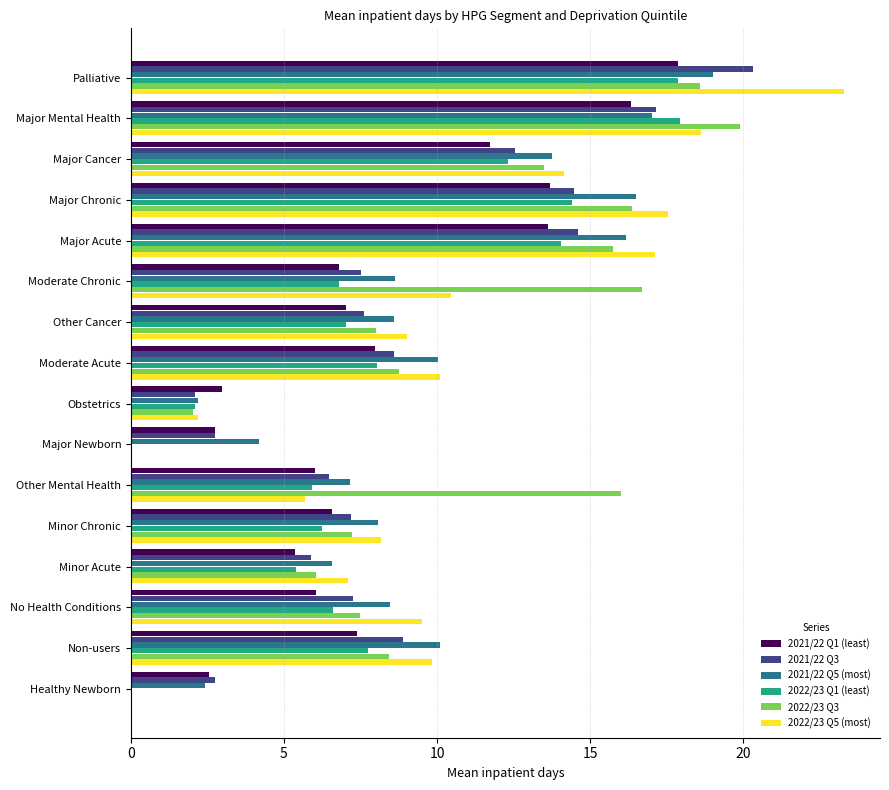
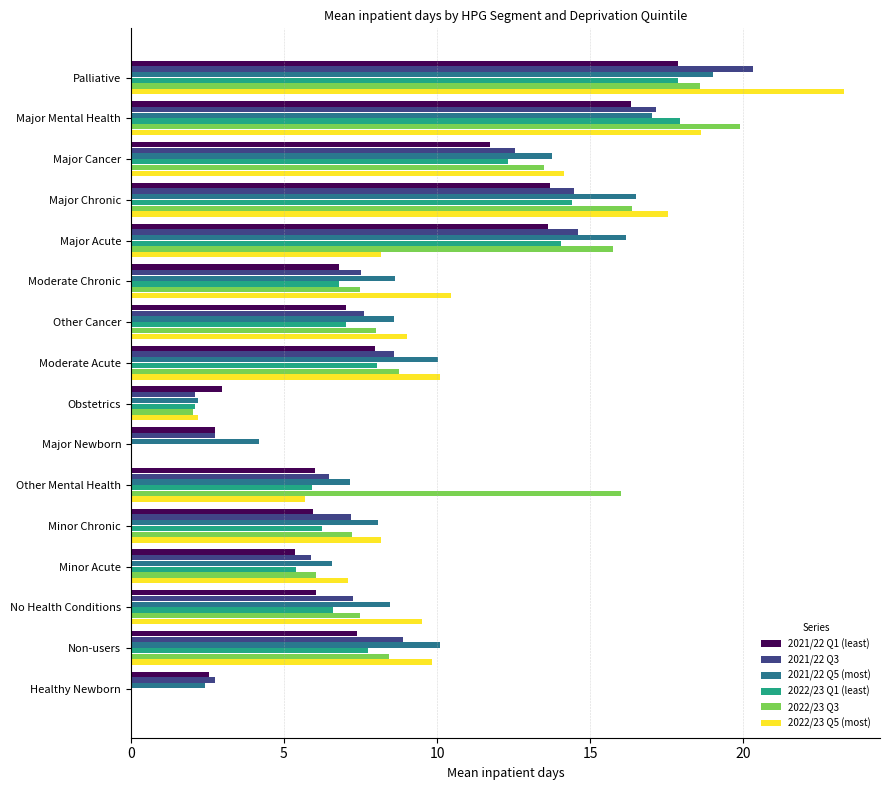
2022/23 Q5 (most), Major Acute: 17.1 -> 8.2
2022/23 Q3, Moderate Chronic: 16.7 -> 7.5
2021/22 Q1 (least), Minor Chronic: 6.6 -> 5.9
